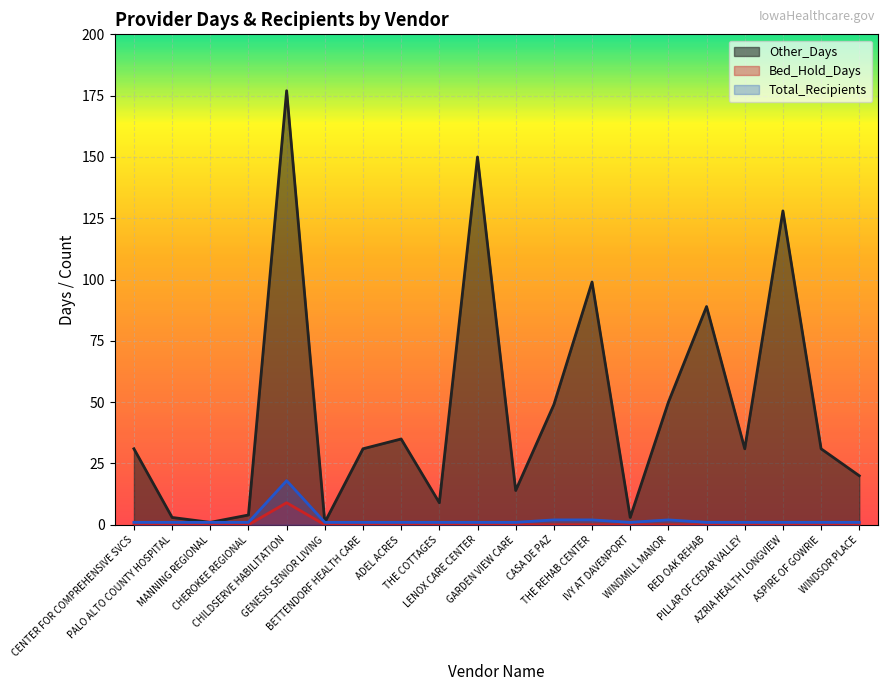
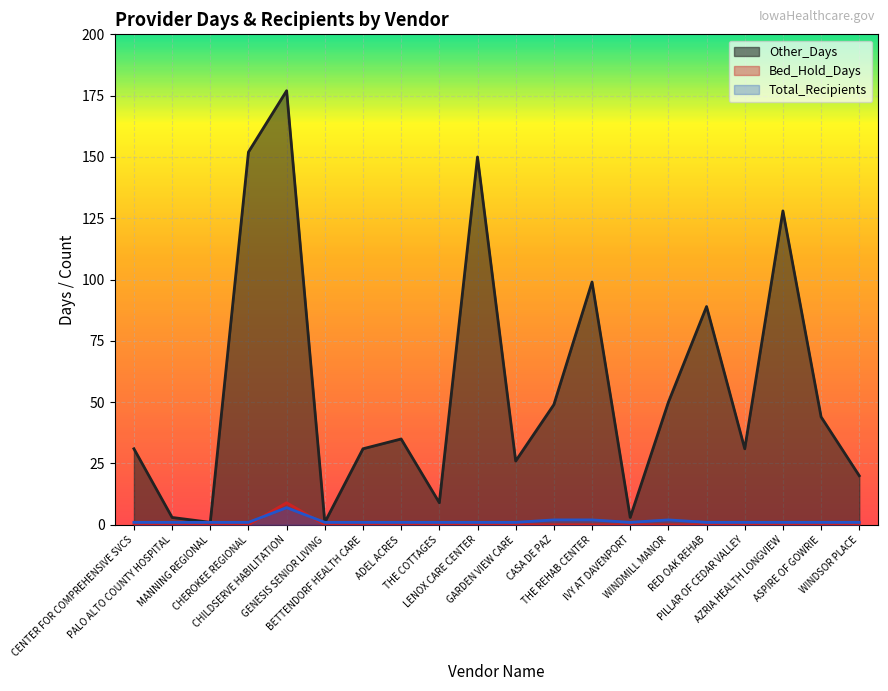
Other_Days, CHEROKEE REGIONAL: 4 -> 152
Total_Recipients, CHILDSERVE HABILITATION: 18 -> 7
Other_Days, GARDEN VIEW CARE: 14 -> 26
Other_Days, ASPIRE OF GOWRIE: 31 -> 44
